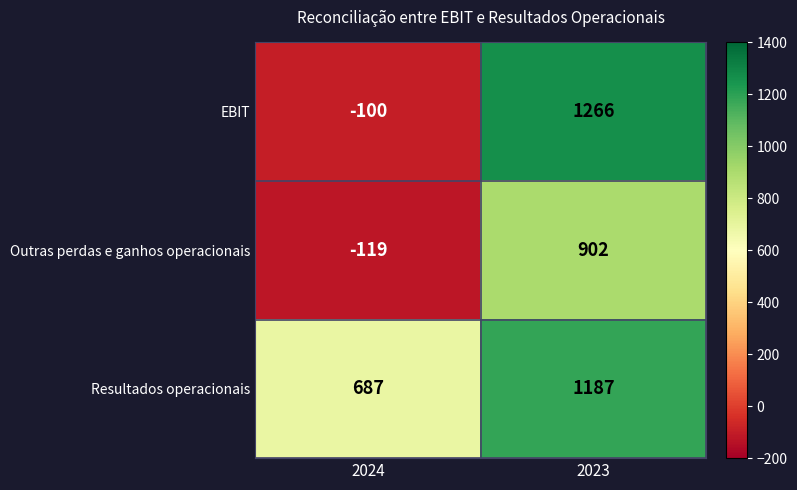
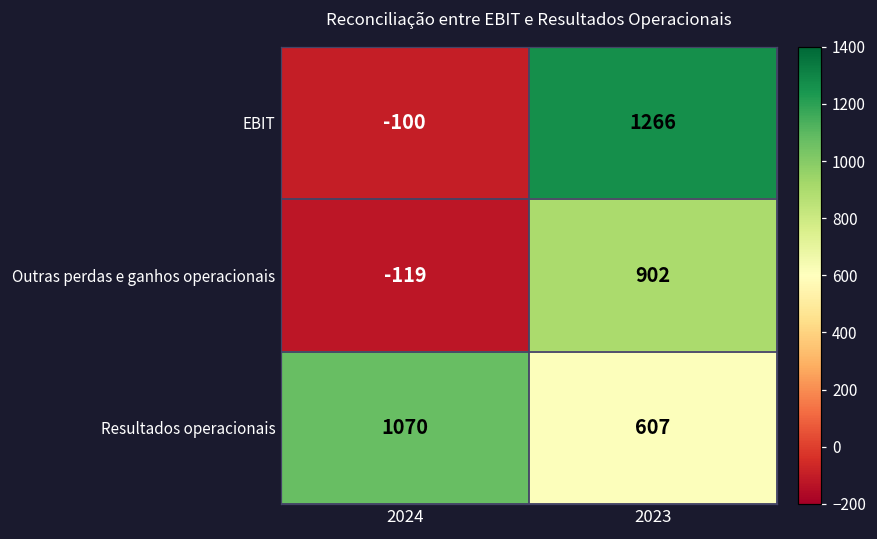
Resultados operacionais, 2024: 687 -> 1070
Resultados operacionais, 2023: 1187 -> 607
